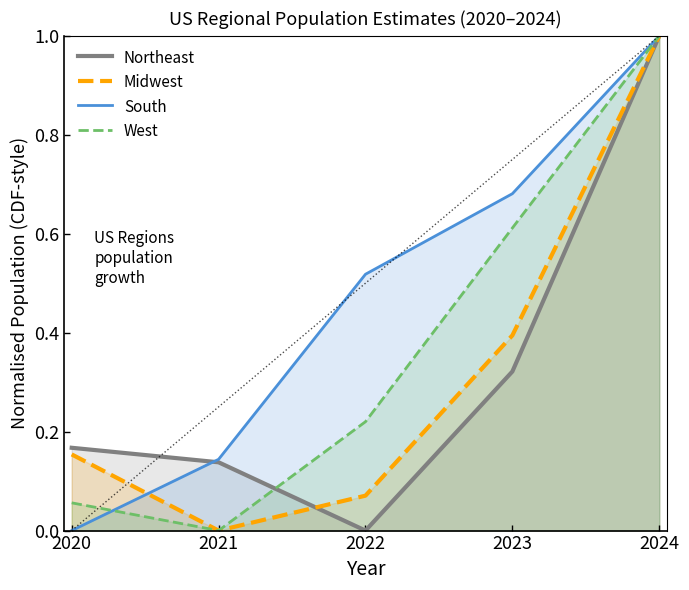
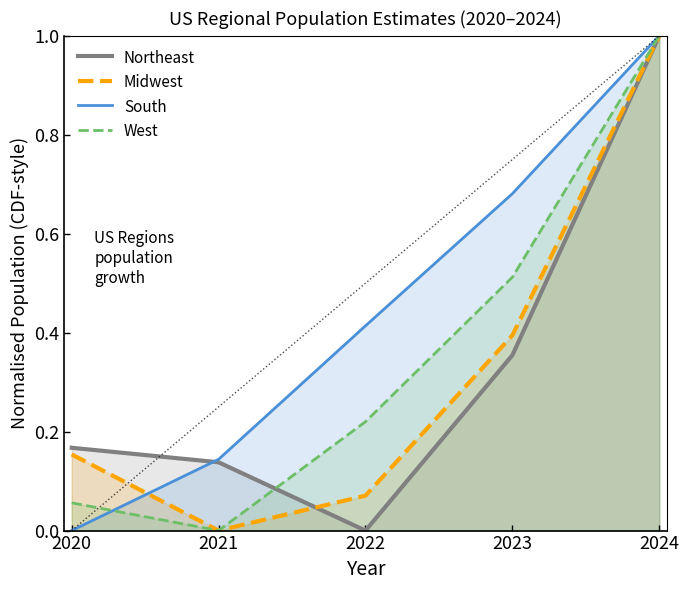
South, 2022: 0.52 -> 0.41
Northeast, 2023: 0.32 -> 0.35
West, 2023: 0.61 -> 0.51
